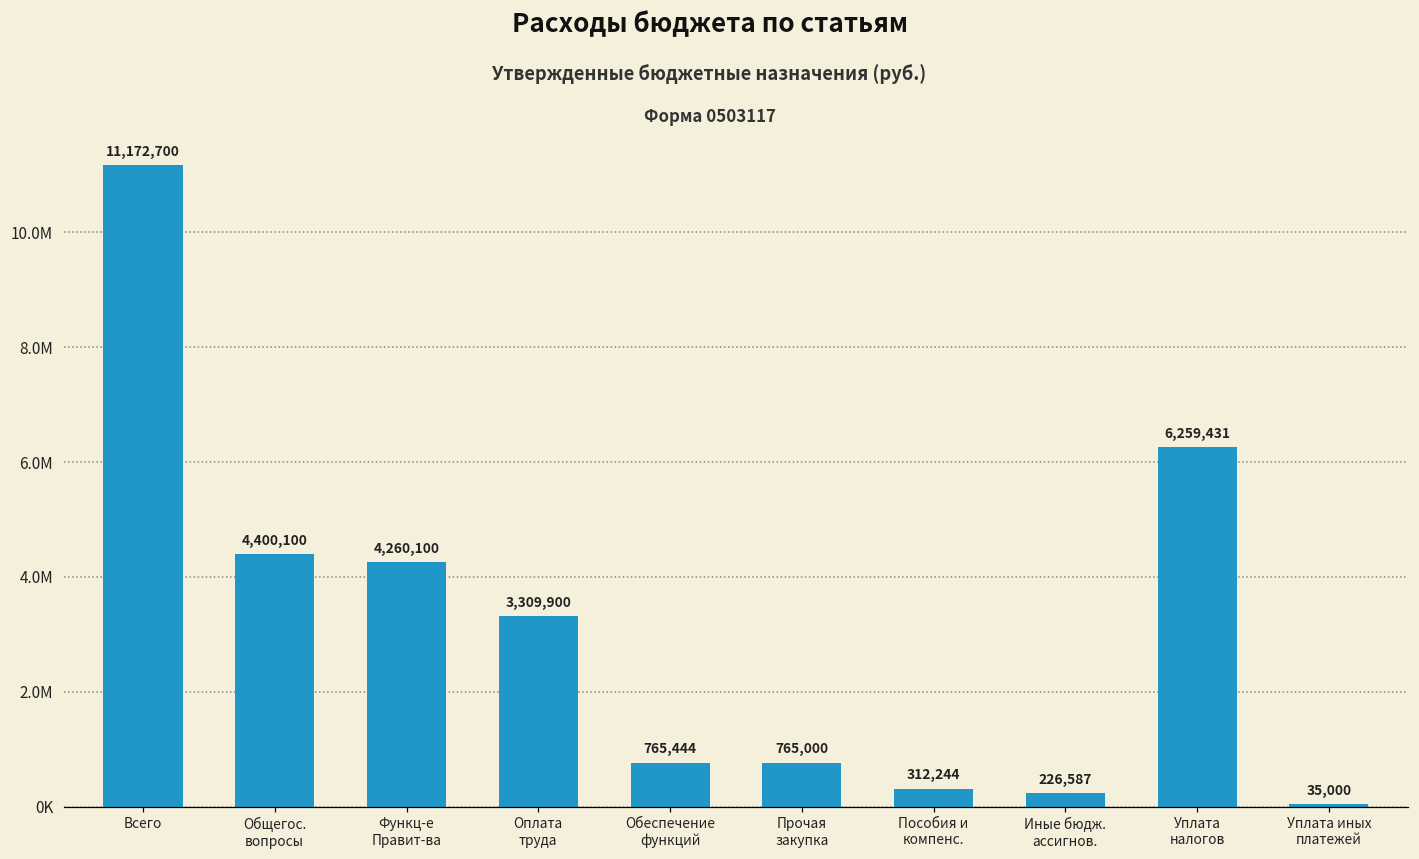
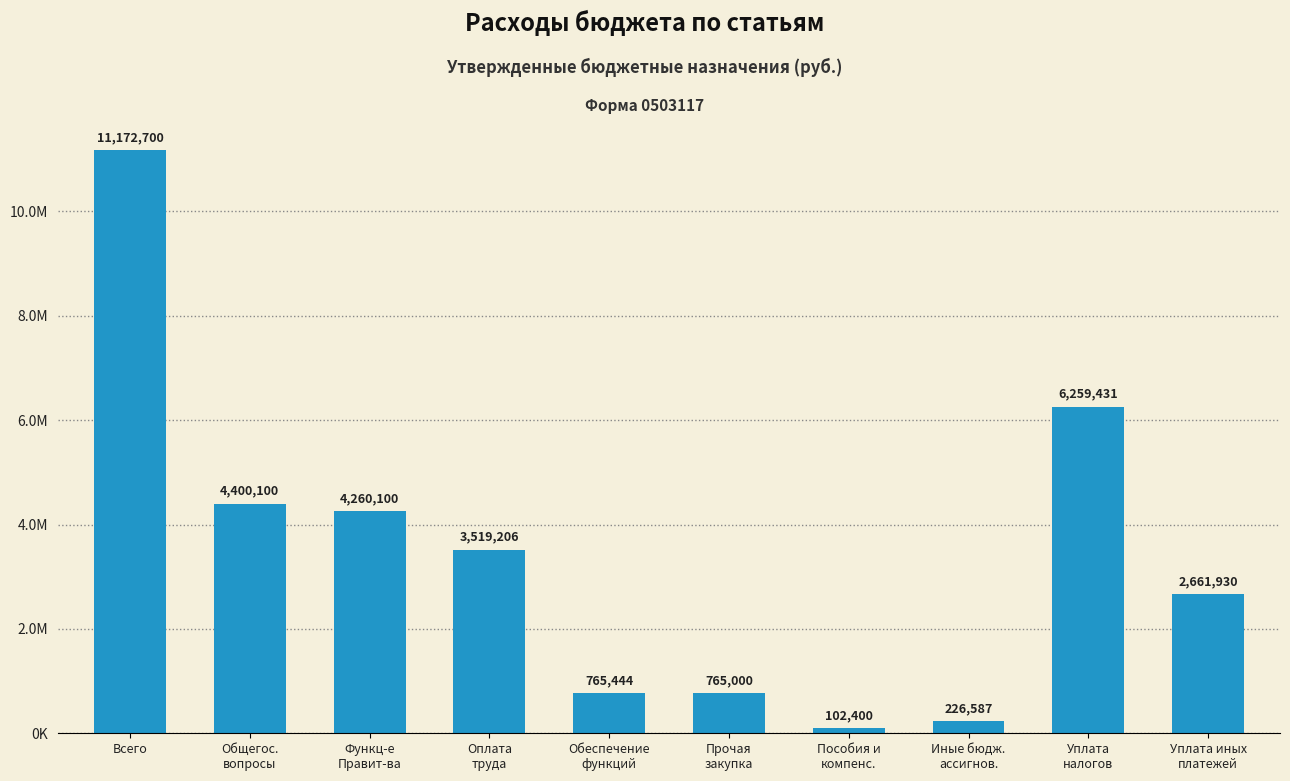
Оплата труда: 3,309,900 -> 3,519,206
Пособия и компенс.: 312,244 -> 102,400
Уплата иных платежей: 35,000 -> 2,661,930
